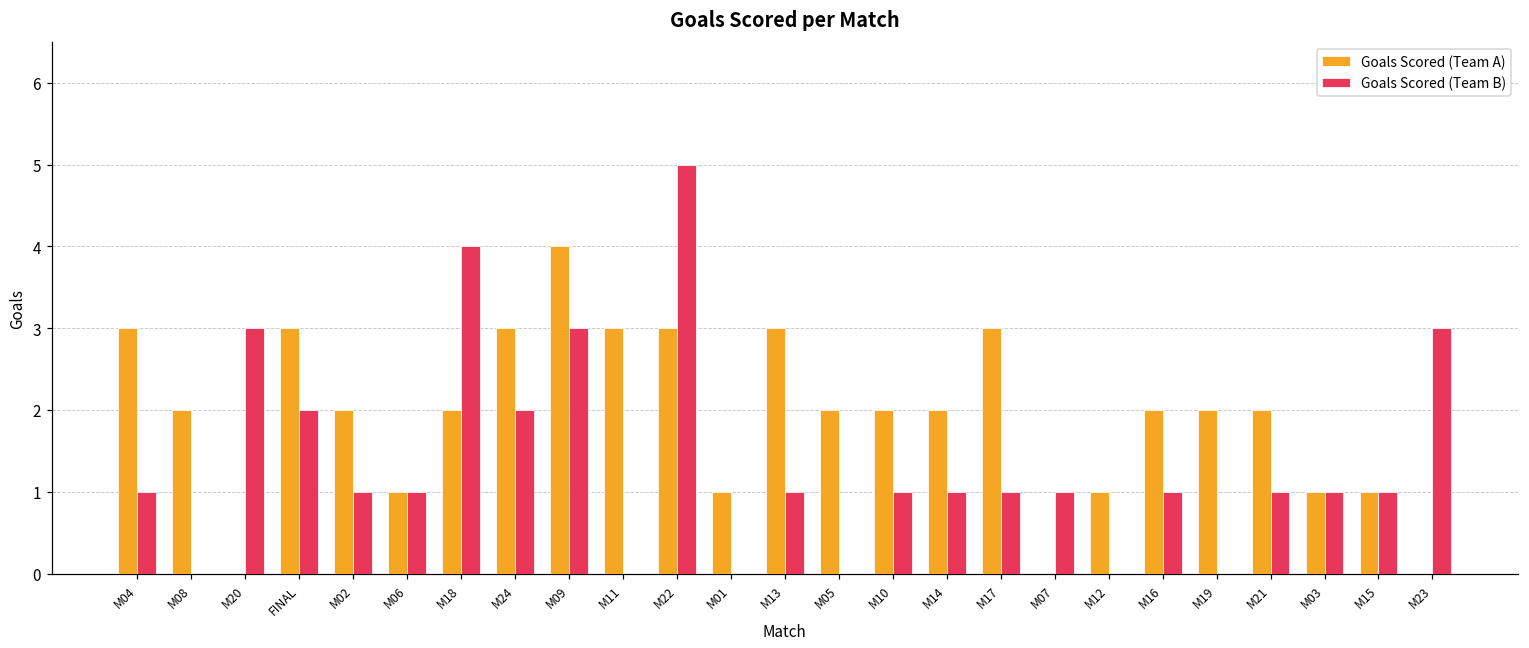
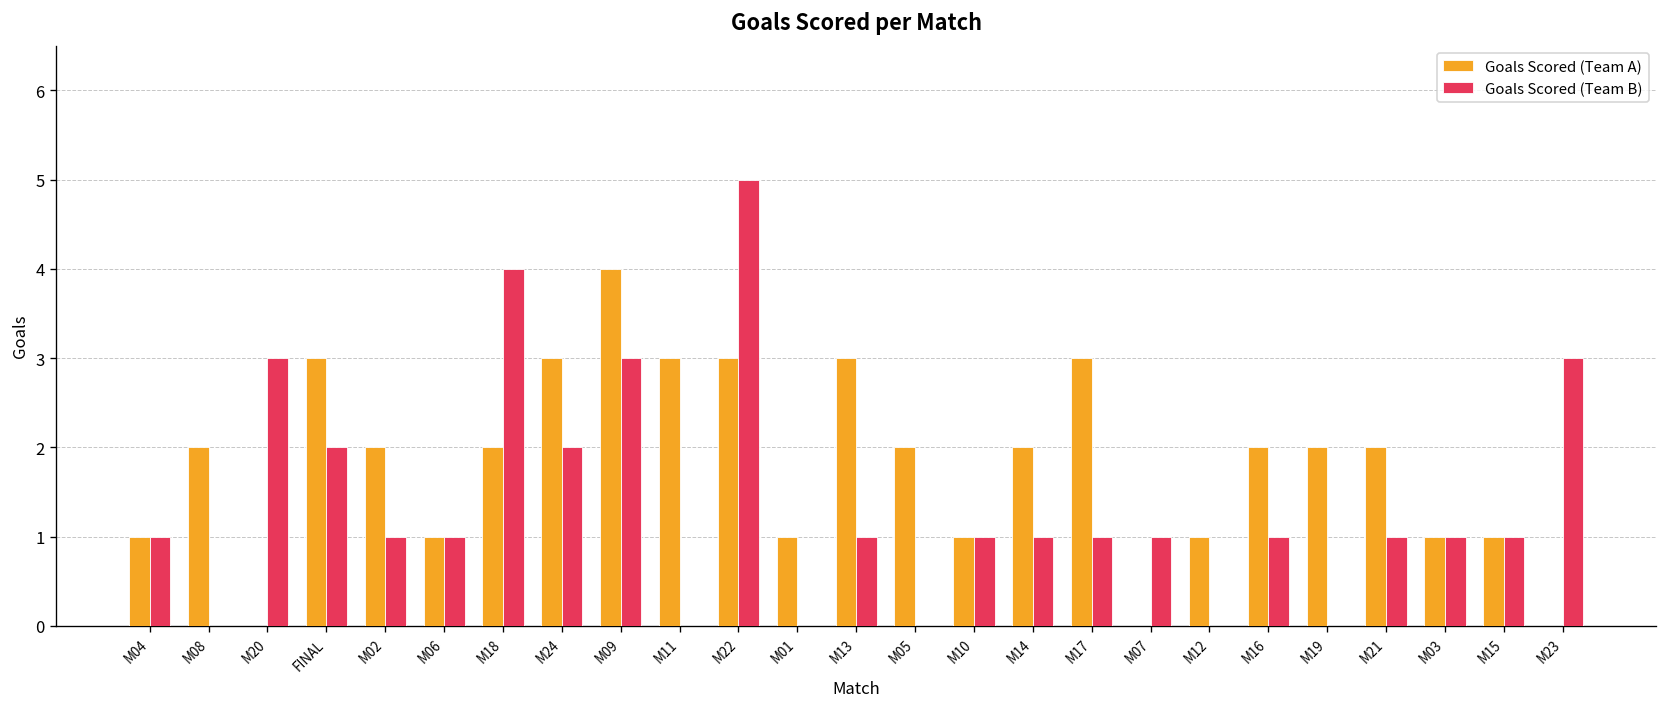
Goals Scored (Team A), M04: 3 -> 1
Goals Scored (Team A), M10: 2 -> 1
